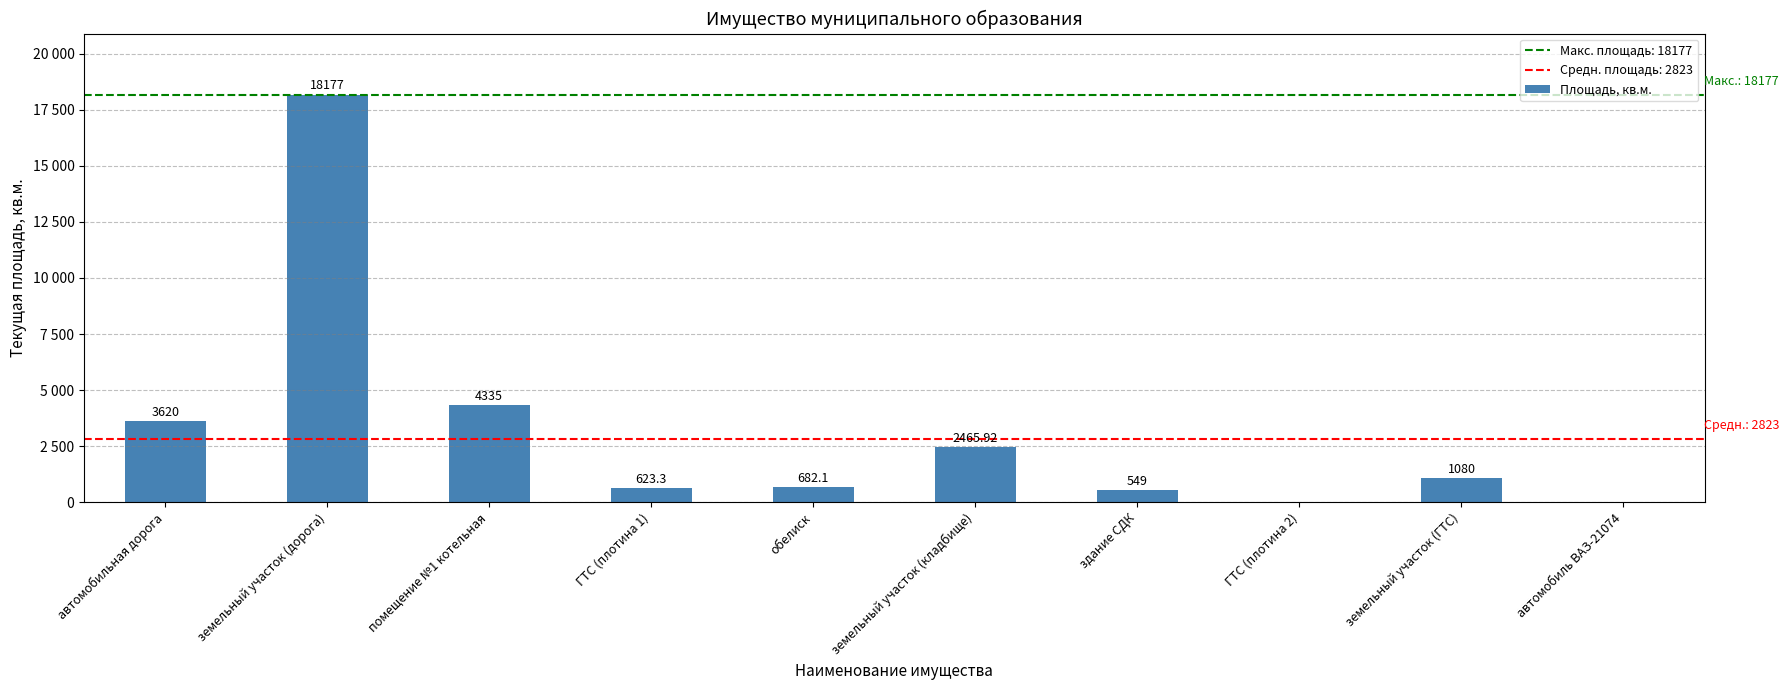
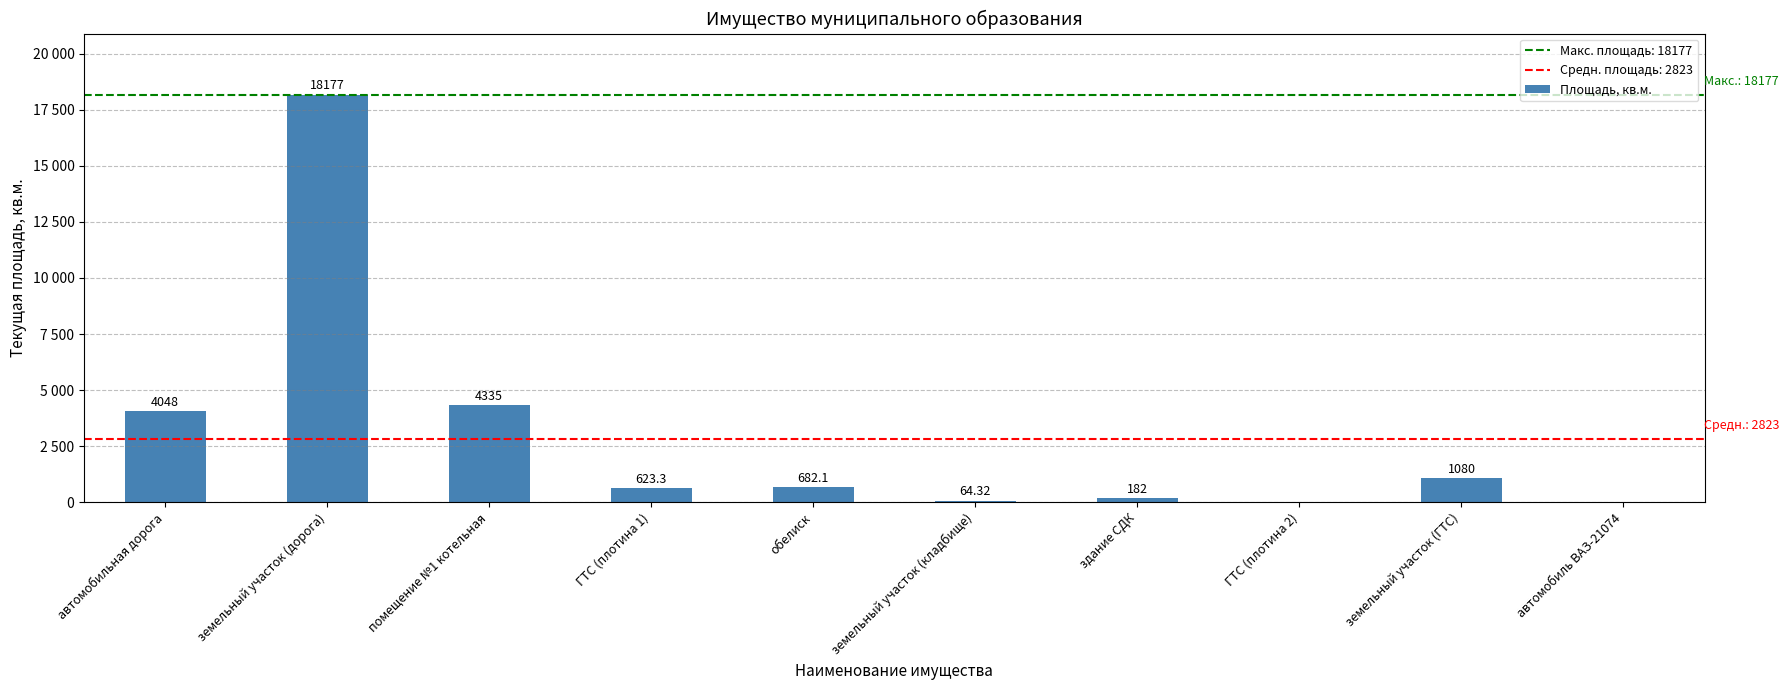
автомобильная дорога: 3620 -> 4048
земельный участок (кладбище): 2465.92 -> 64.32
здание СДК: 549 -> 182
